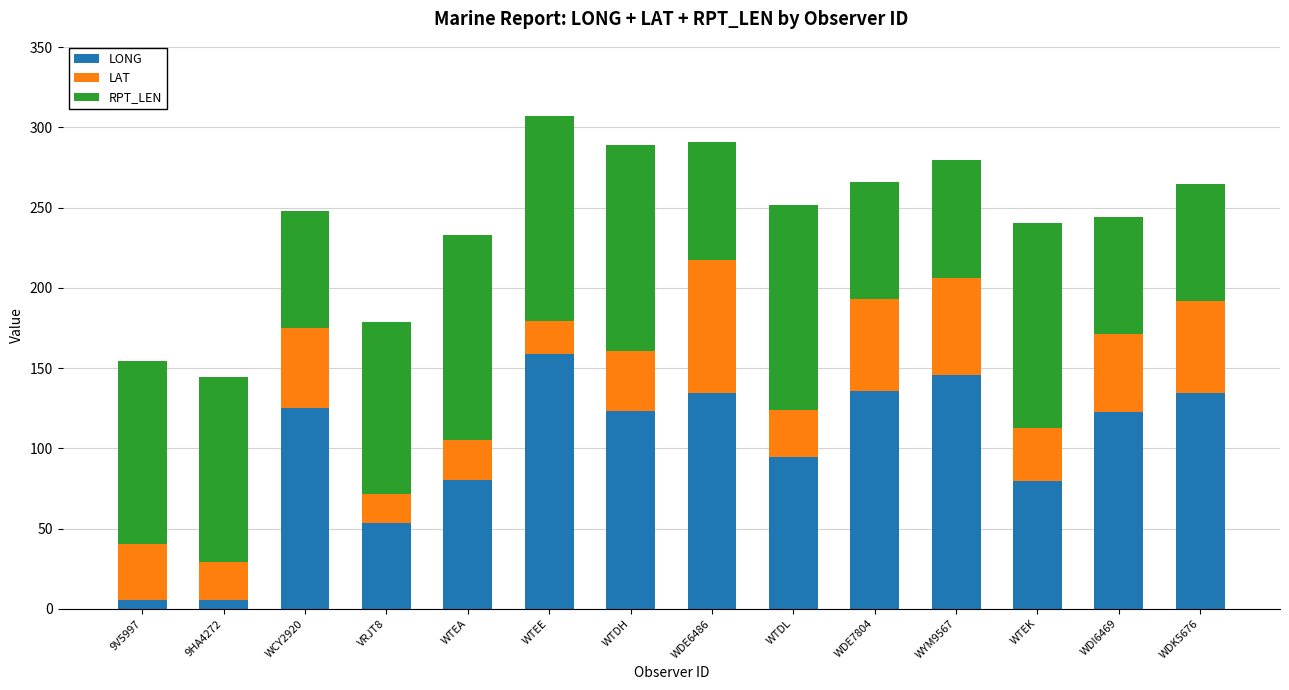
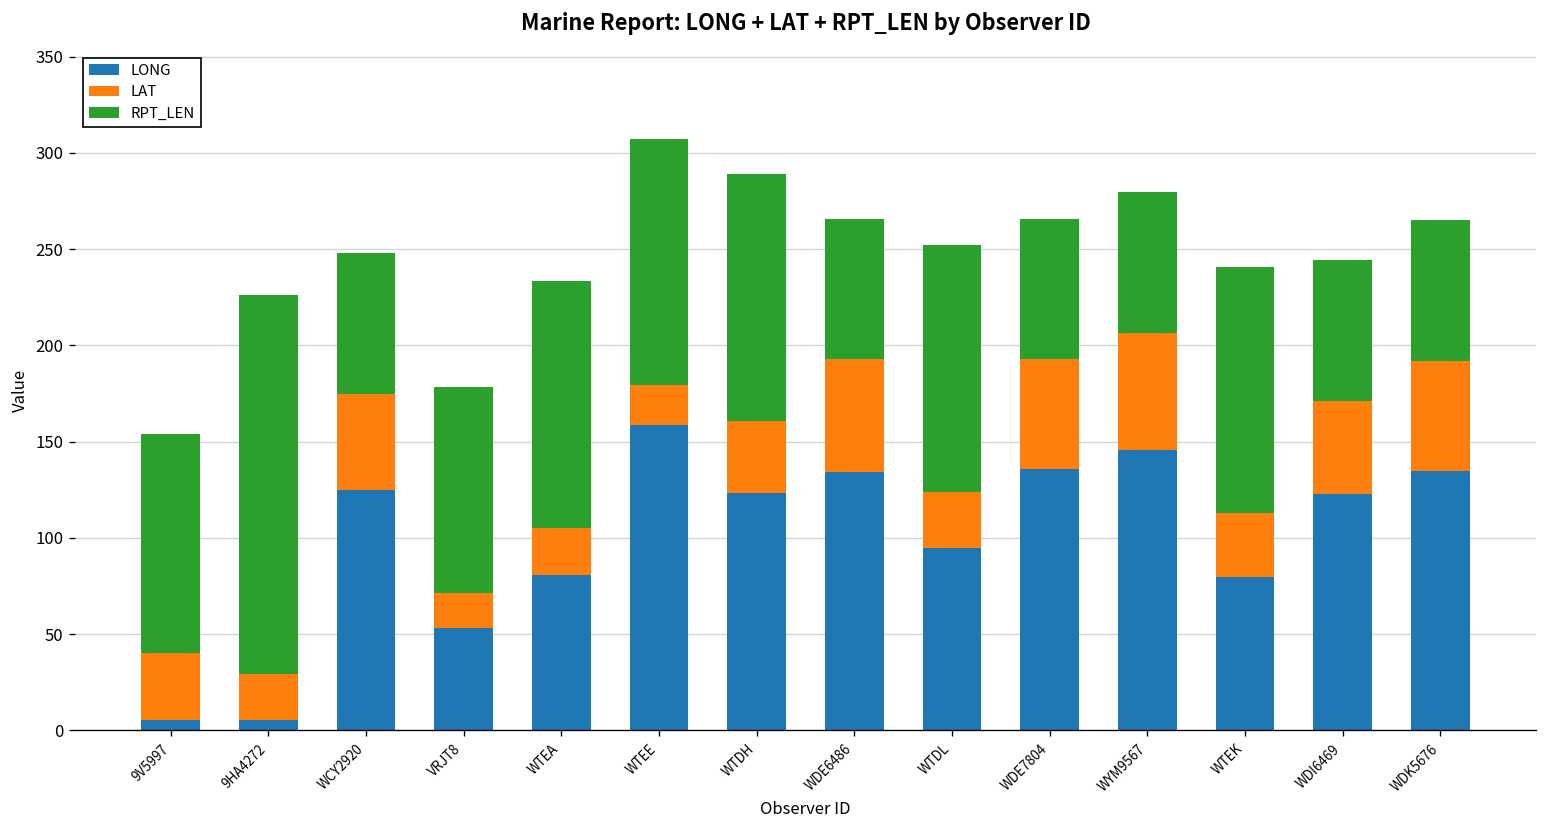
RPT_LEN, 9HA4272: 115 -> 197
LAT, WDE6486: 83 -> 58
